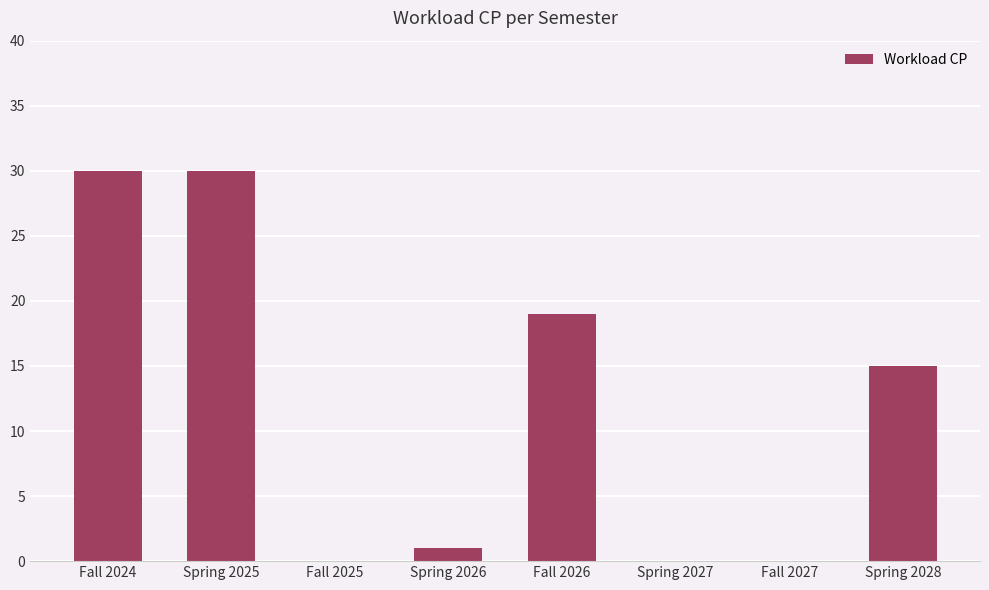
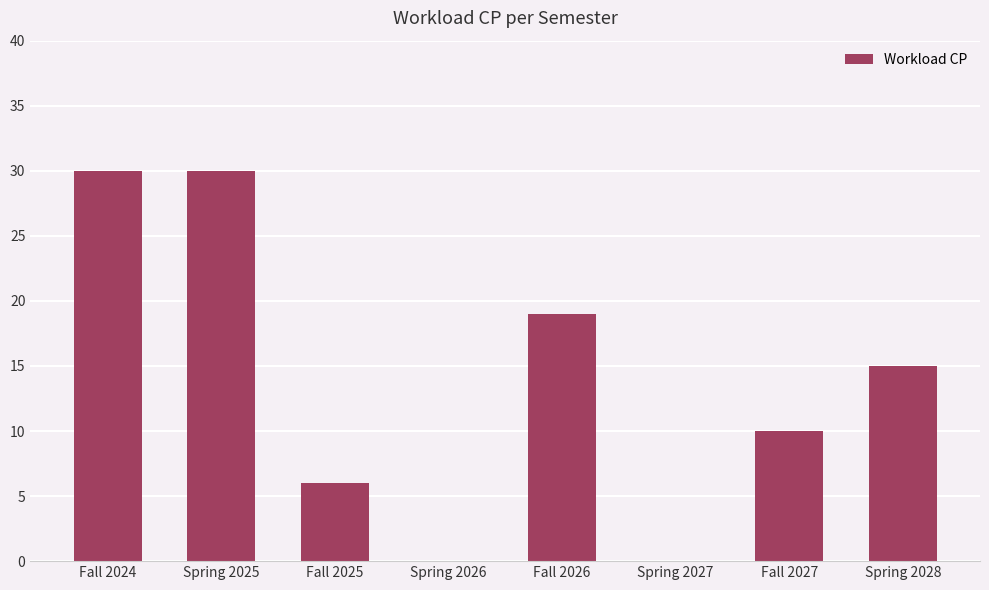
Fall 2025: 0 -> 6
Spring 2026: 1 -> 0
Fall 2027: 0 -> 10
